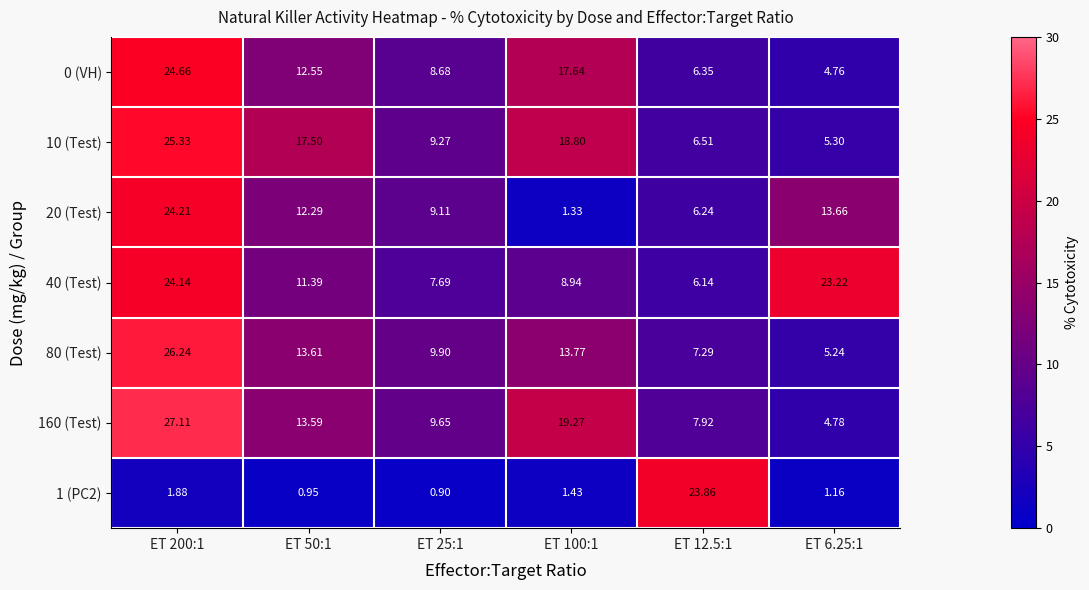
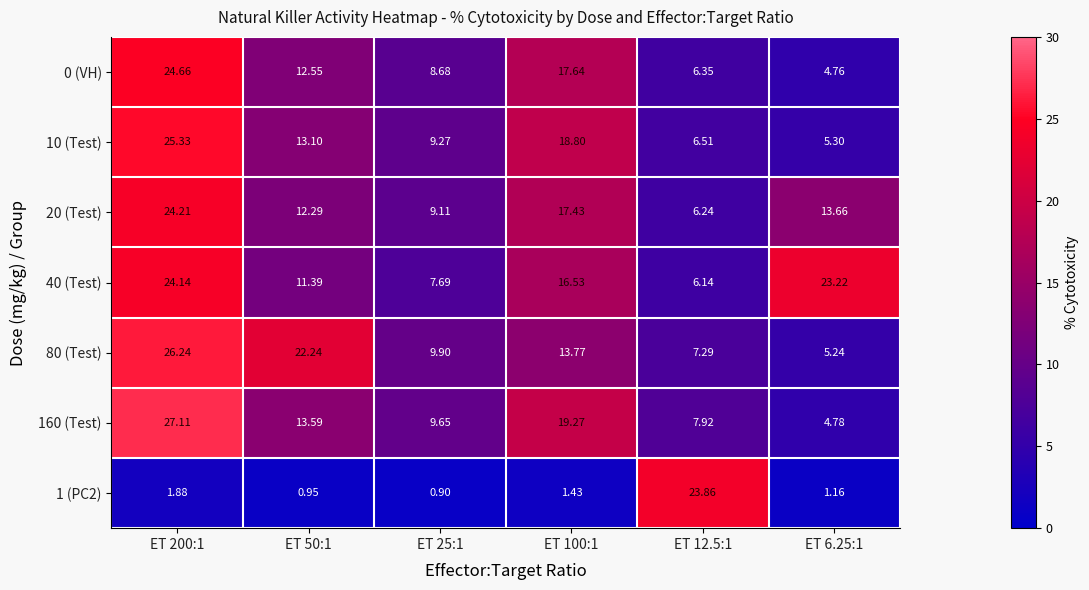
10 (Test), ET 50:1: 17.50 -> 13.10
20 (Test), ET 100:1: 1.33 -> 17.43
40 (Test), ET 100:1: 8.94 -> 16.53
80 (Test), ET 50:1: 13.61 -> 22.24
